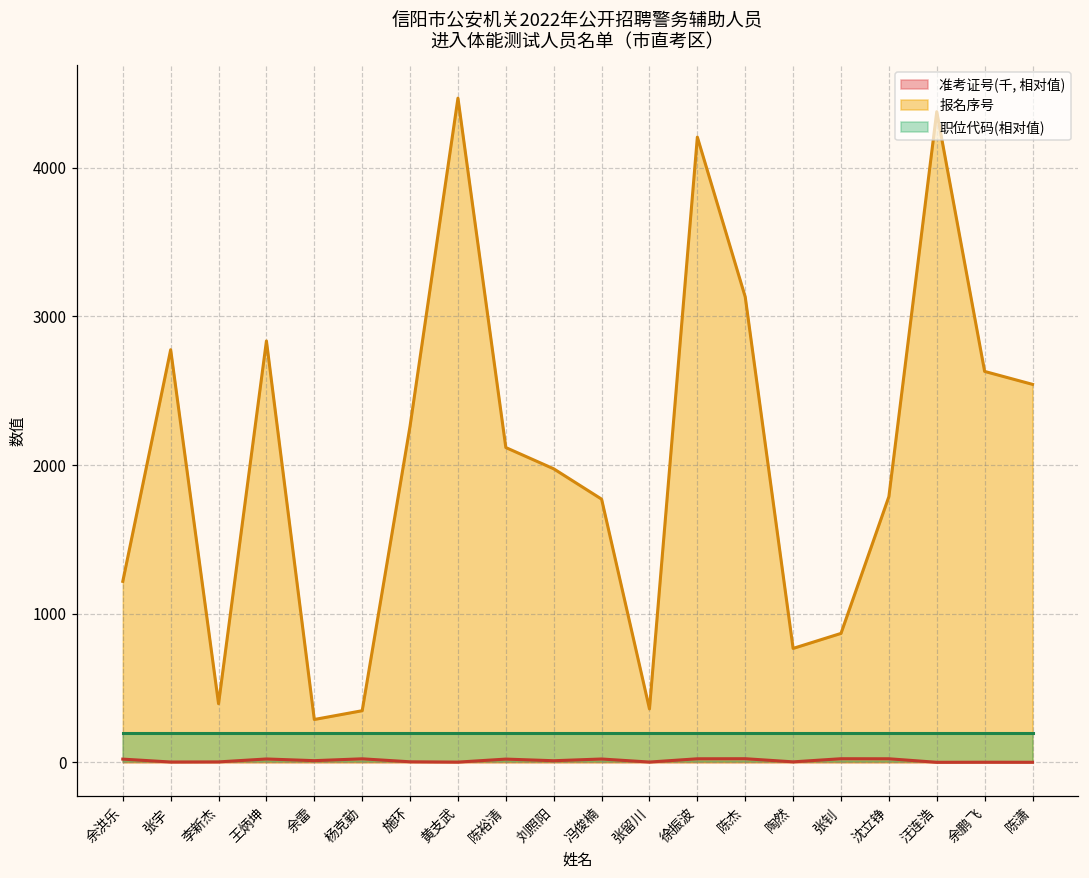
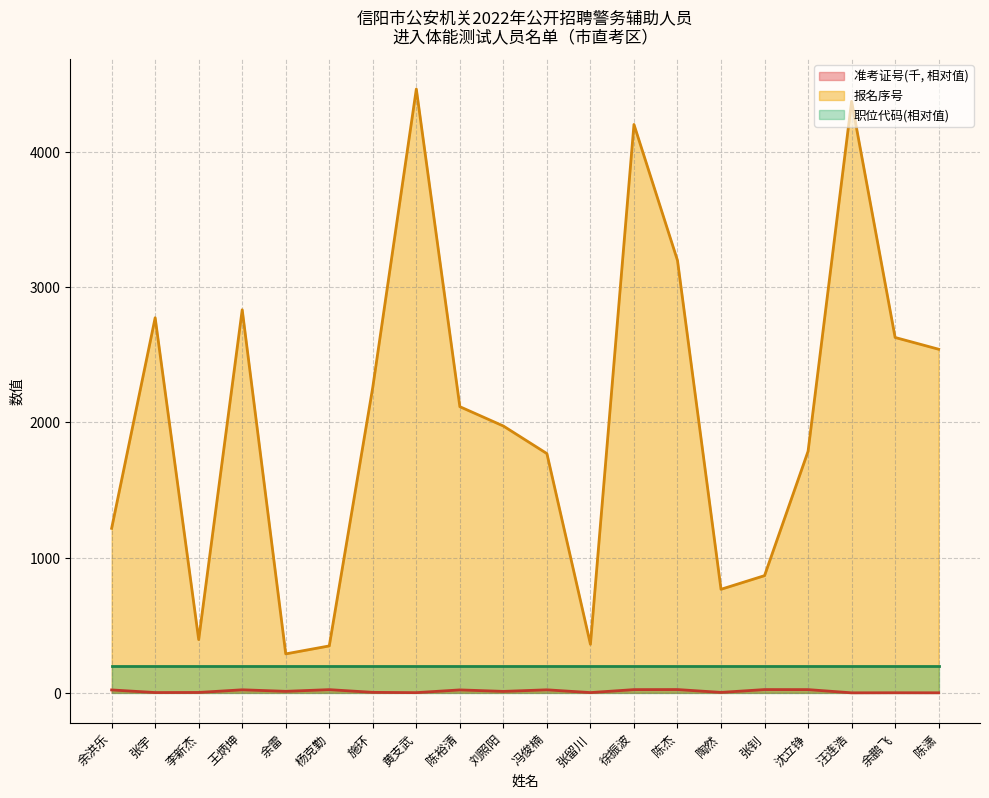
报名序号, 陈杰: 3130 -> 3200
